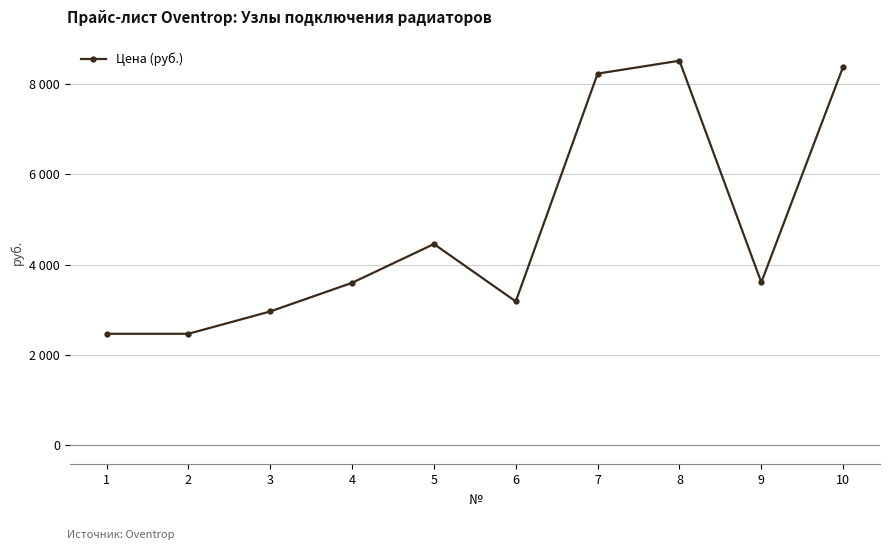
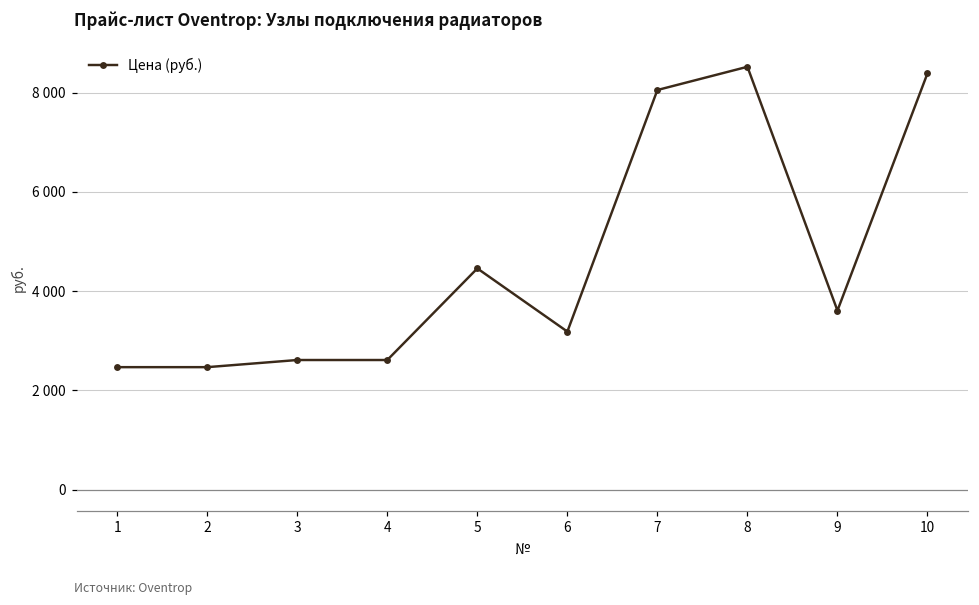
3: 3000 -> 2600
4: 3600 -> 2600
7: 8200 -> 8100
